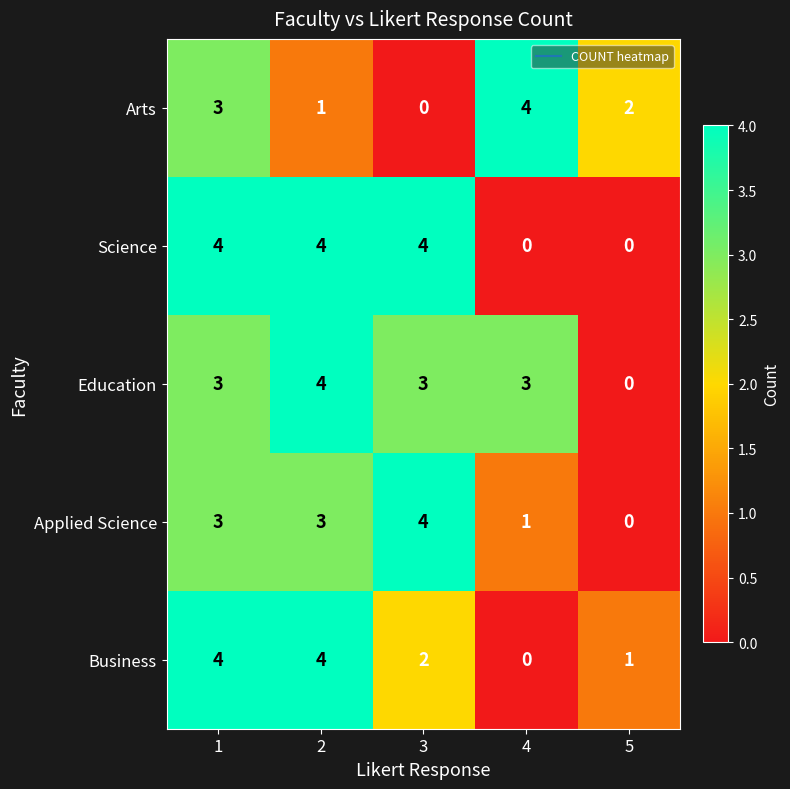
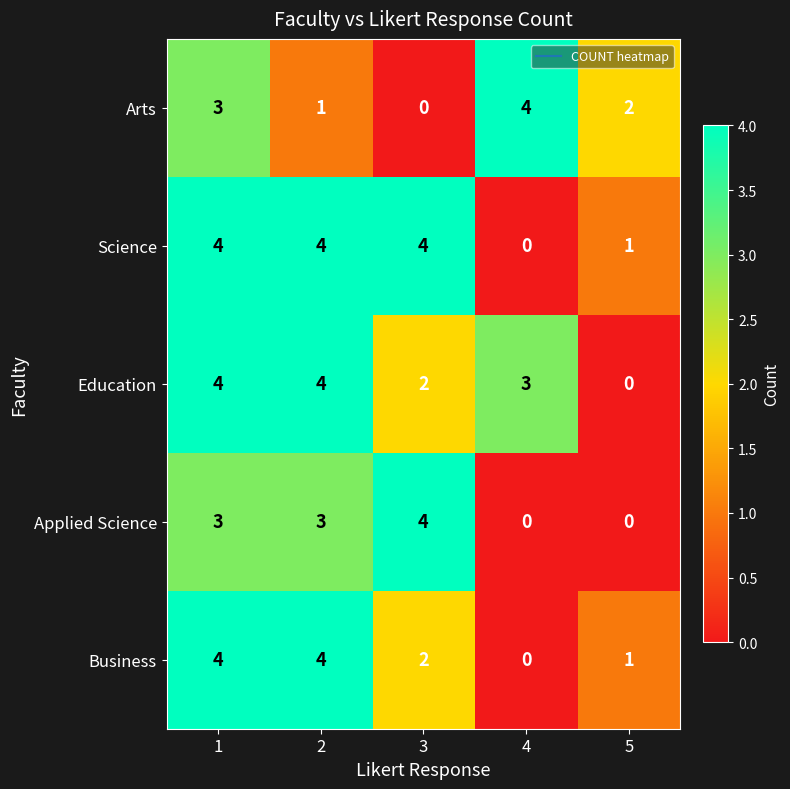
Science, 5: 0 -> 1
Education, 1: 3 -> 4
Education, 3: 3 -> 2
Applied Science, 4: 1 -> 0
